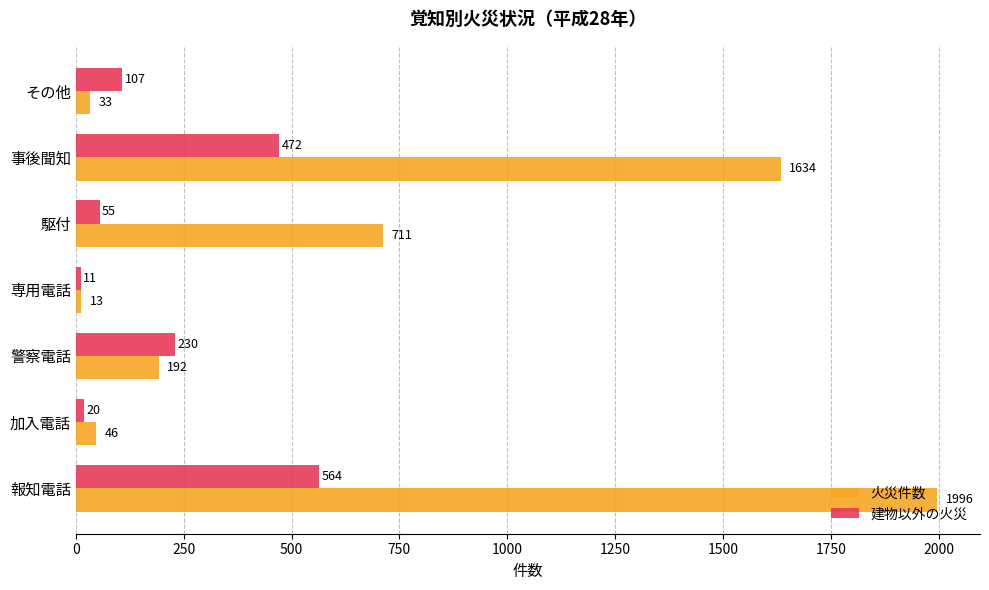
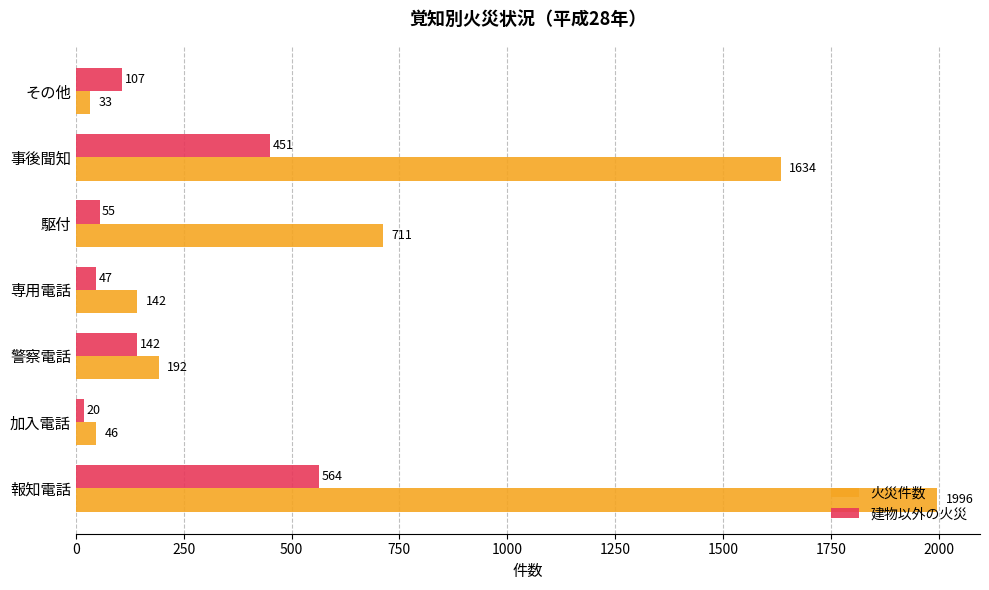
建物以外の火災, 事後聞知: 472 -> 451
建物以外の火災, 専用電話: 11 -> 47
火災件数, 専用電話: 13 -> 142
建物以外の火災, 警察電話: 230 -> 142
